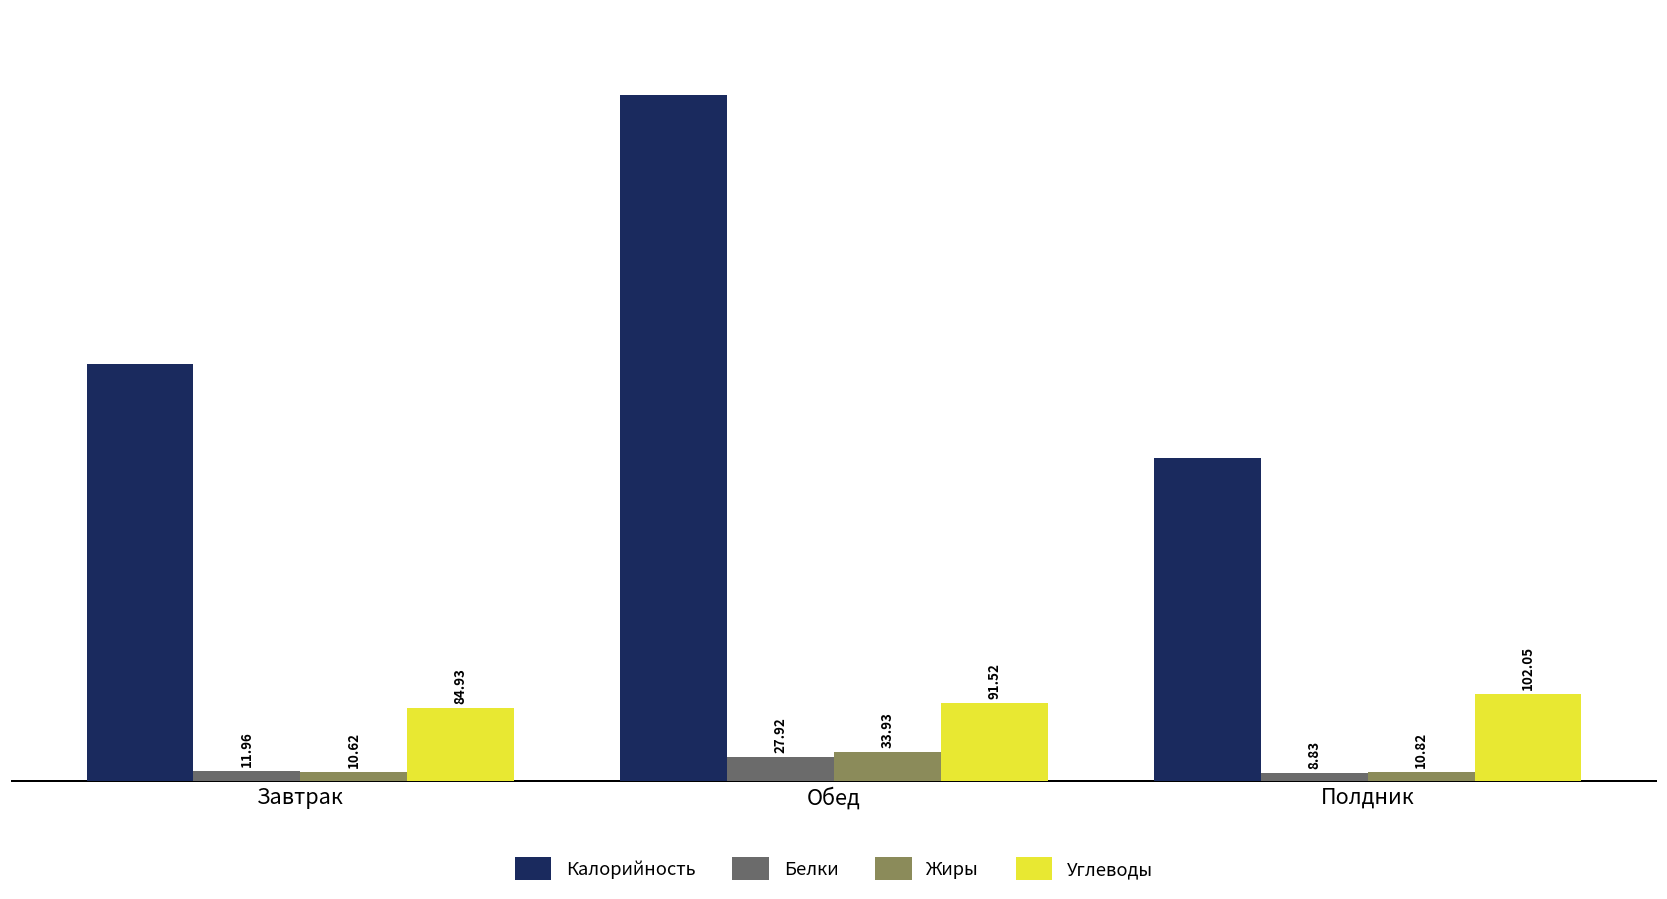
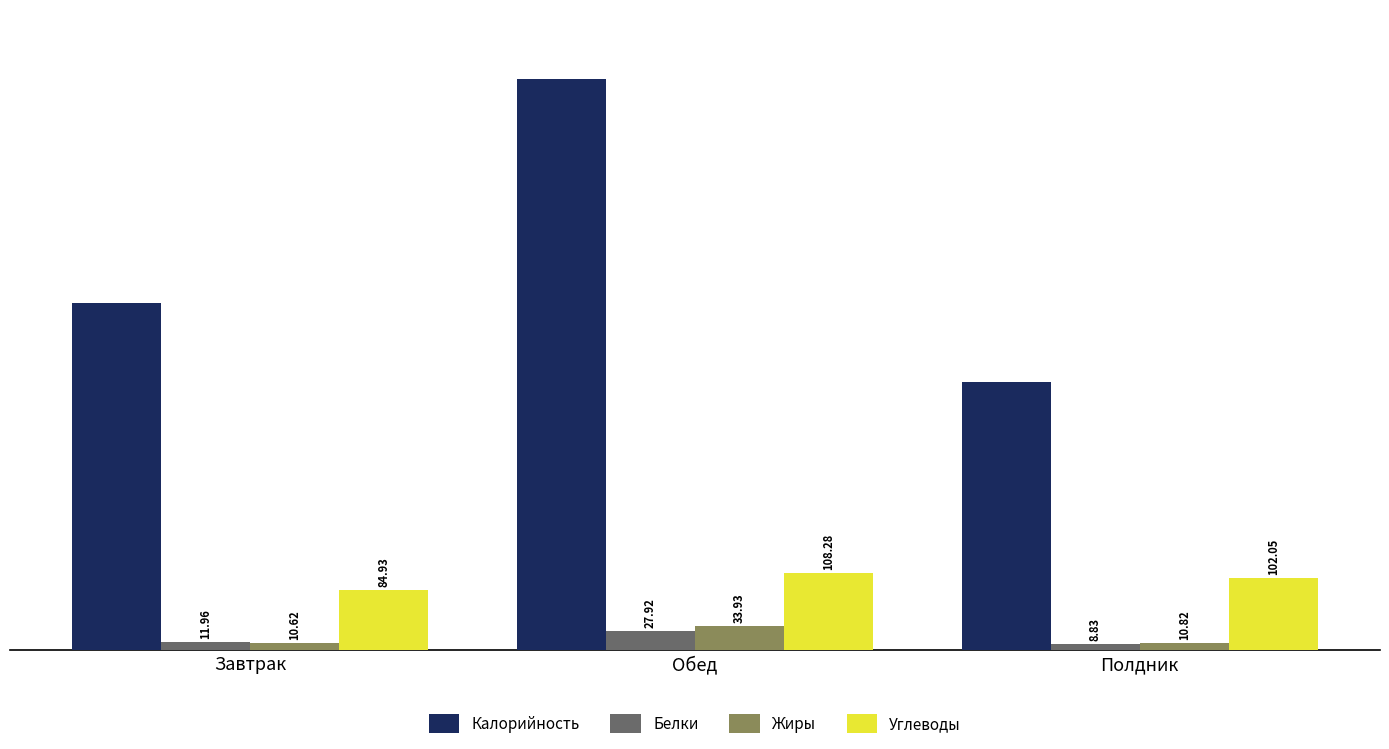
Углеводы, Обед: 91.52 -> 108.28
